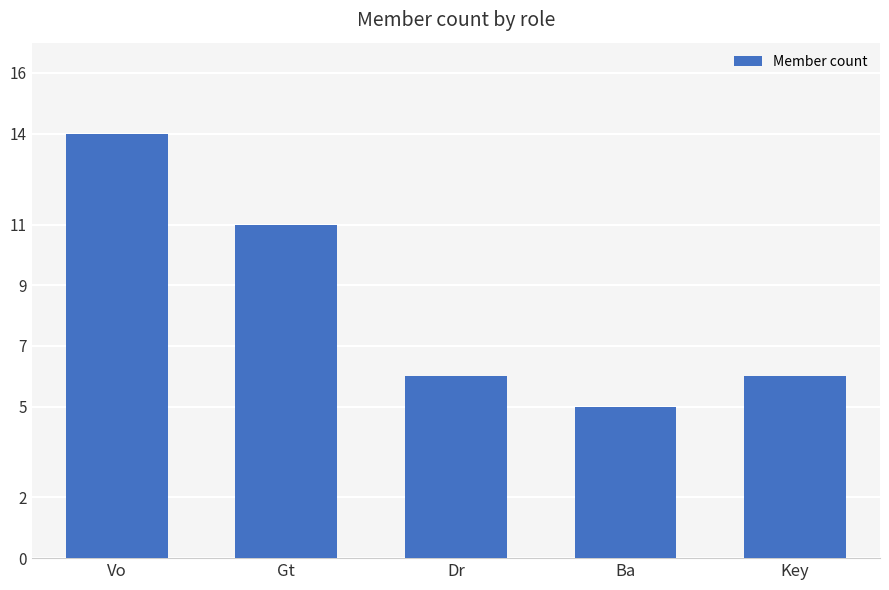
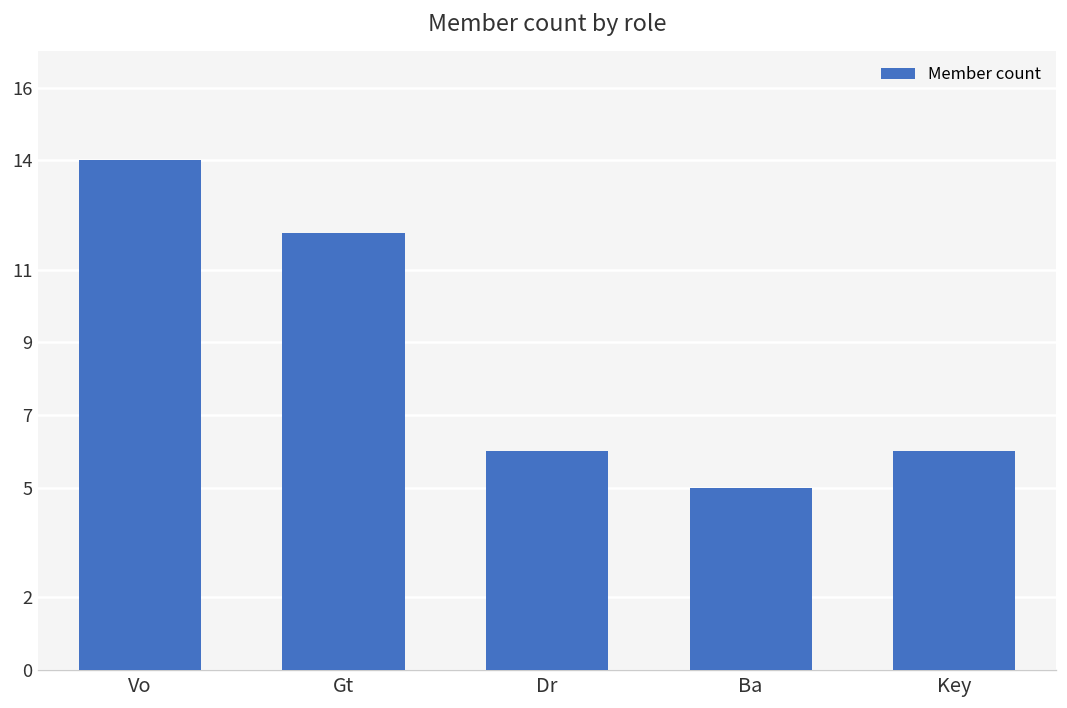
Gt: 11 -> 12
